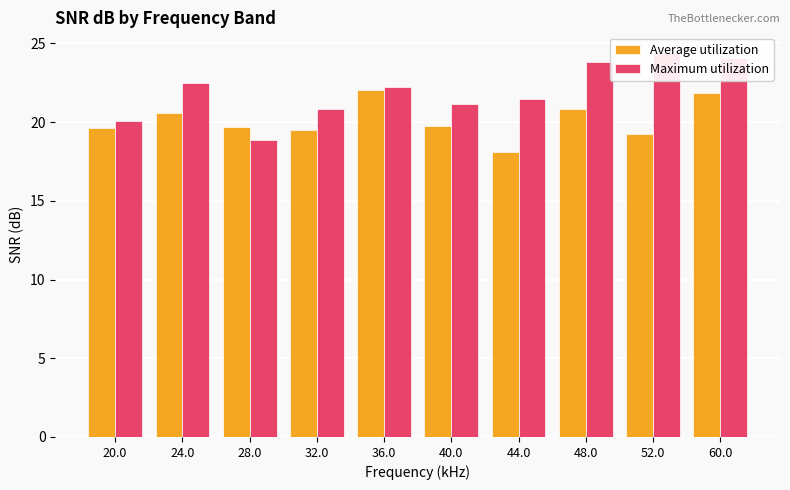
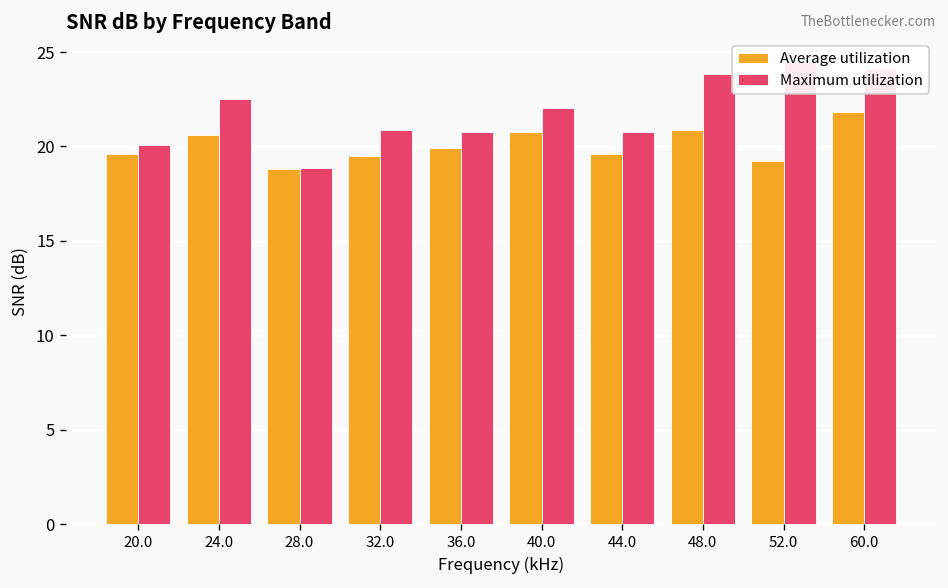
Average utilization, 28.0: 19.7 -> 18.8
Average utilization, 36.0: 22.0 -> 19.9
Maximum utilization, 36.0: 22.3 -> 20.8
Average utilization, 40.0: 19.7 -> 20.8
Maximum utilization, 40.0: 21.2 -> 22.0
Average utilization, 44.0: 18.1 -> 19.6
Maximum utilization, 44.0: 21.4 -> 20.8
